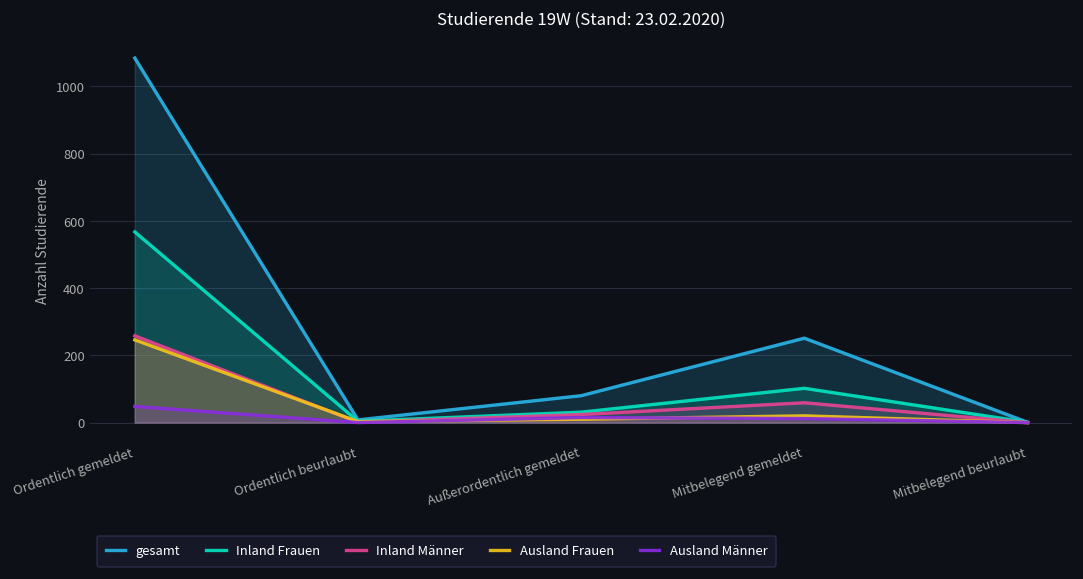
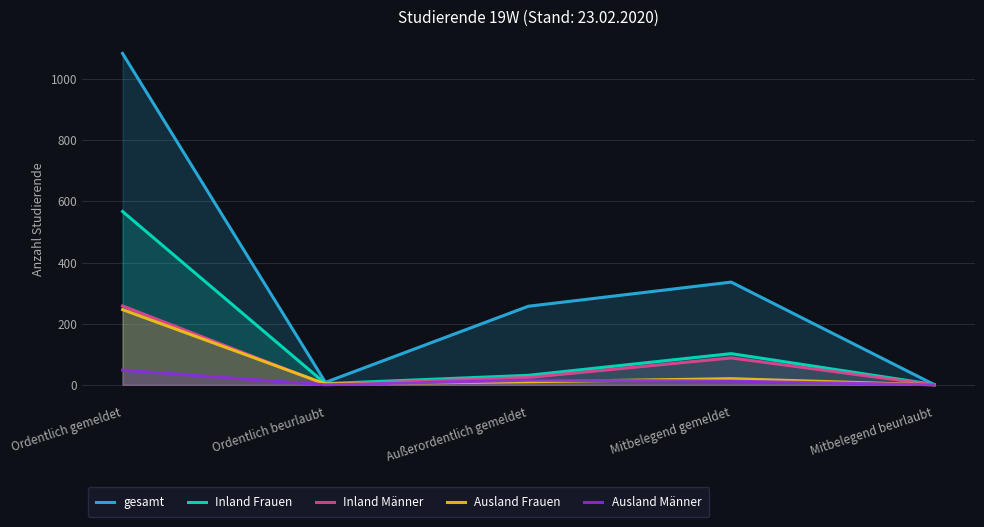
gesamt, Außerordentlich gemeldet: 80 -> 260
gesamt, Mitbelegend gemeldet: 250 -> 340
Inland Männer, Mitbelegend gemeldet: 60 -> 90
